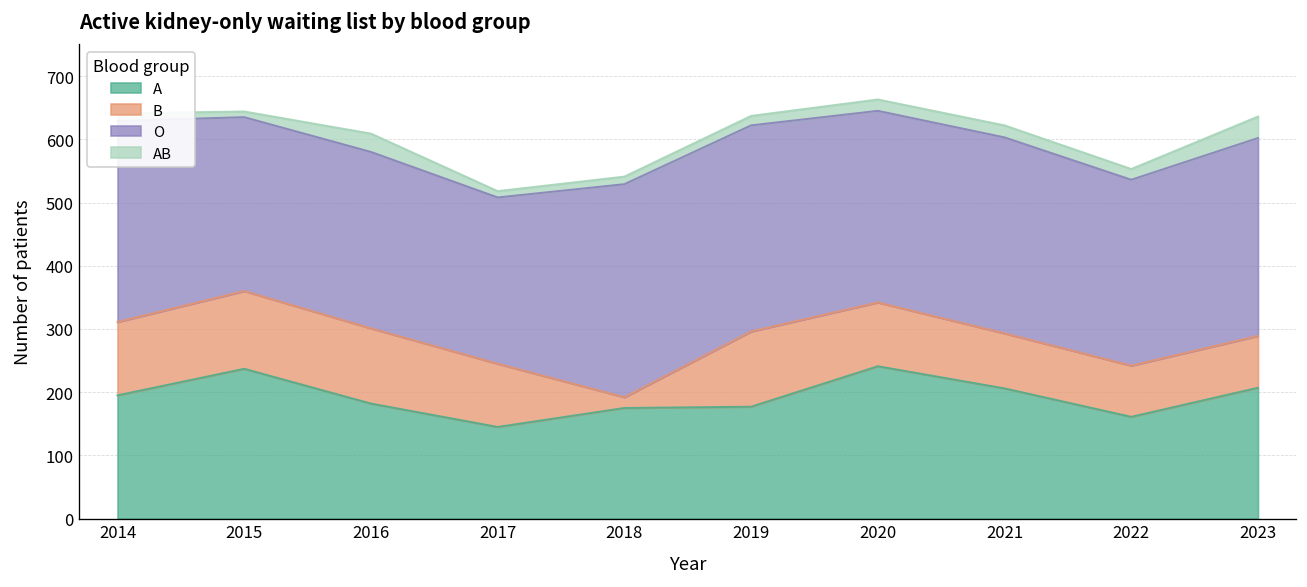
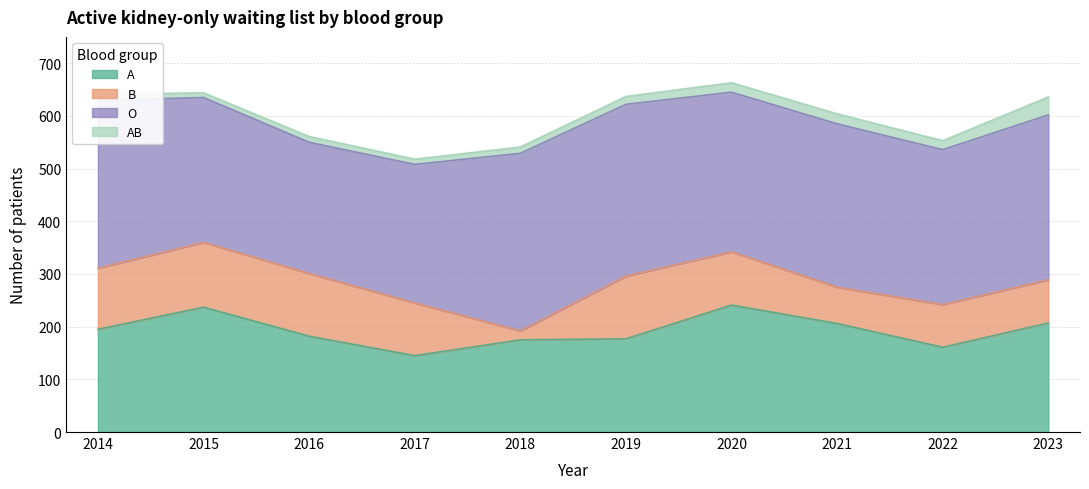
O, 2016: 280 -> 250
AB, 2016: 30 -> 10
B, 2021: 90 -> 70
